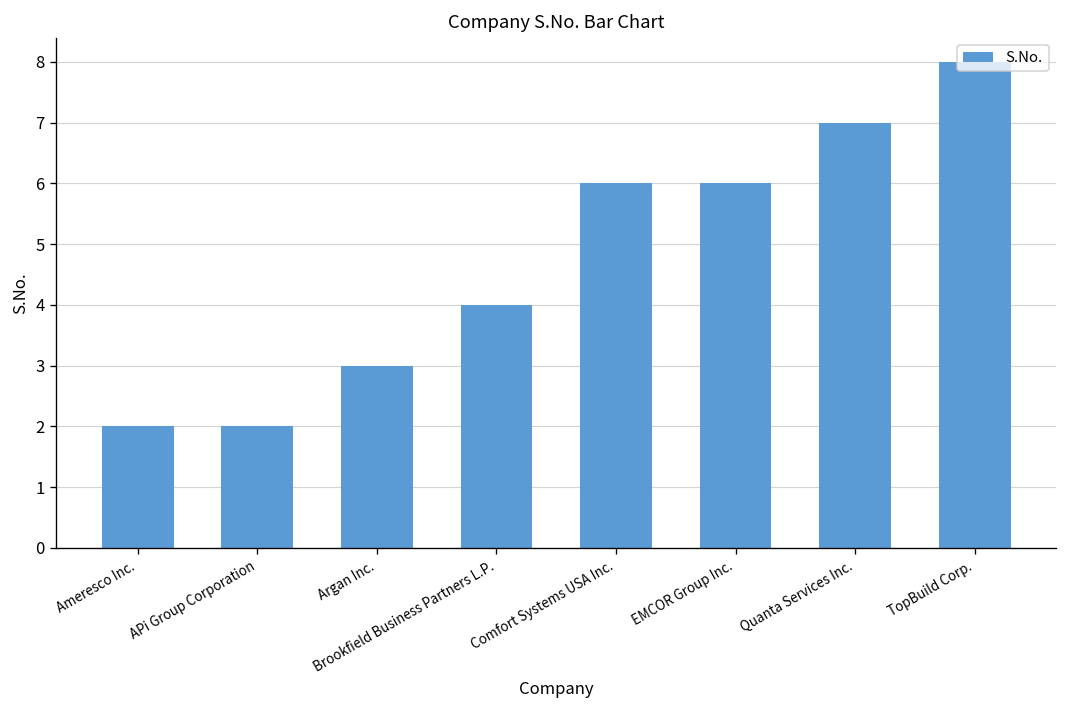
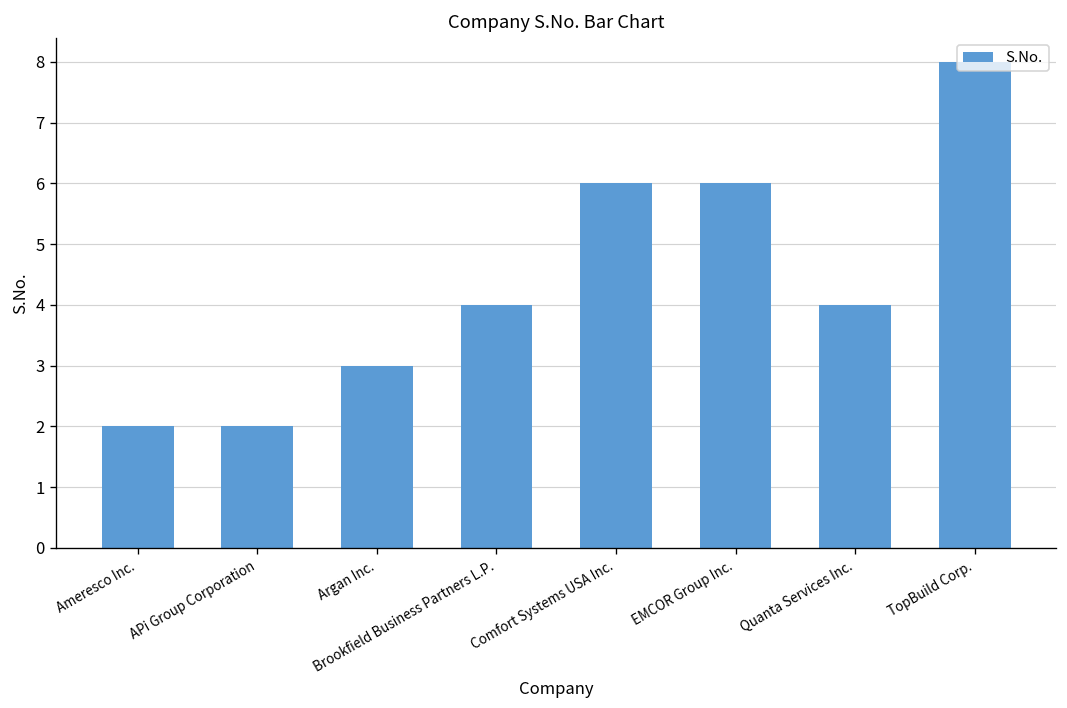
Quanta Services Inc.: 7 -> 4
